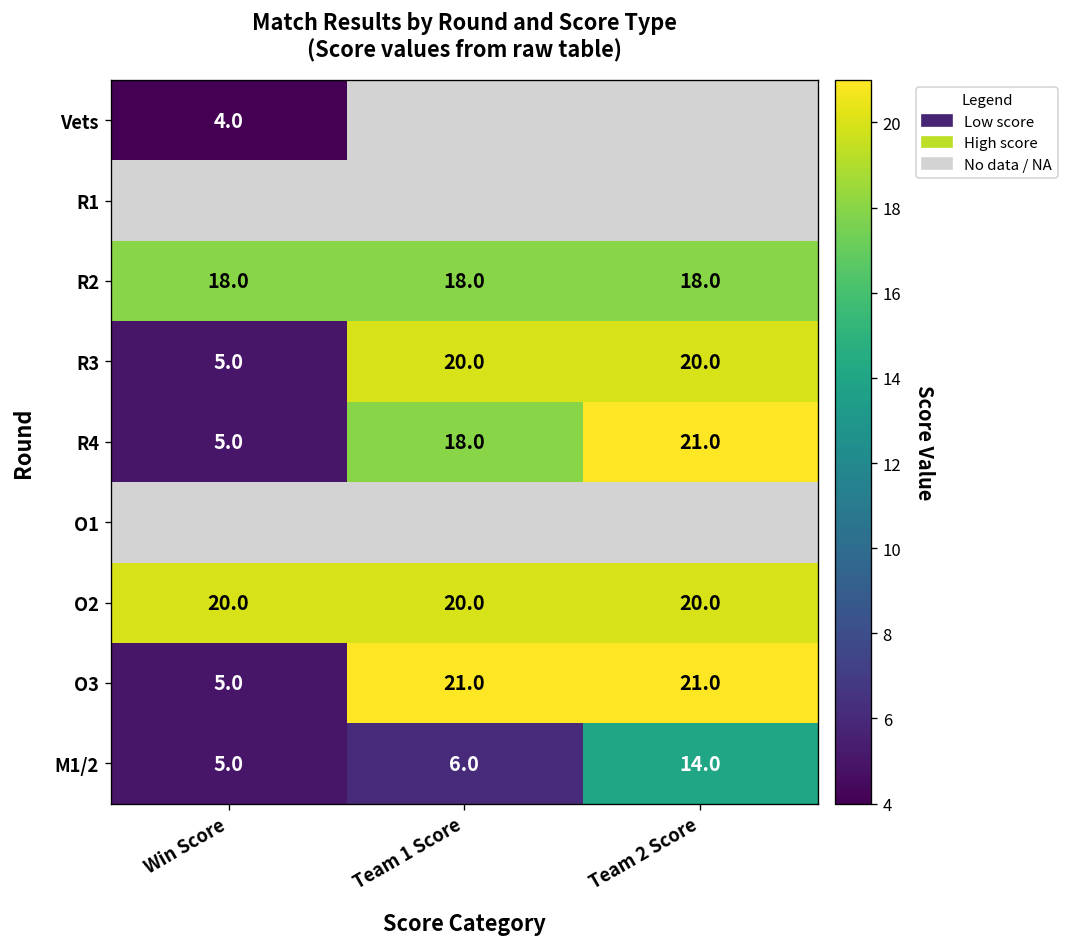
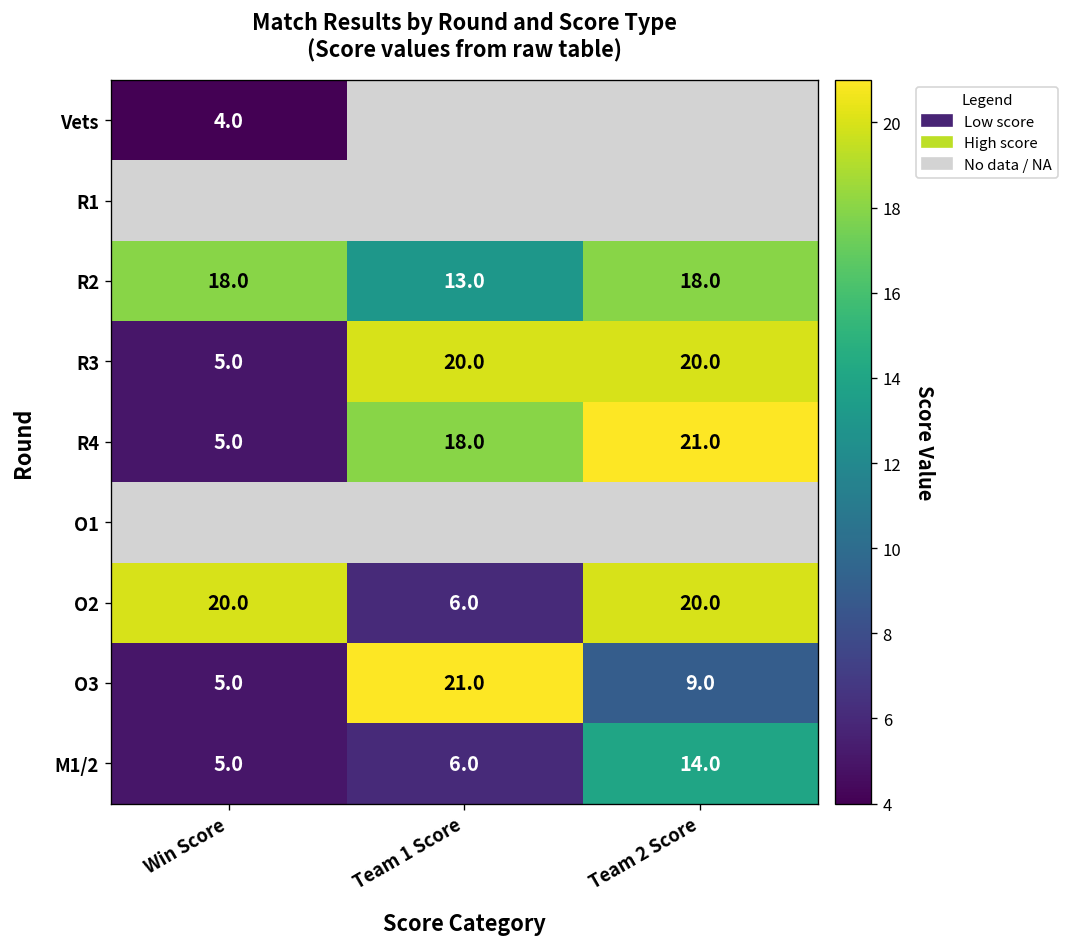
R2, Team 1 Score: 18.0 -> 13.0
O2, Team 1 Score: 20.0 -> 6.0
O3, Team 2 Score: 21.0 -> 9.0
